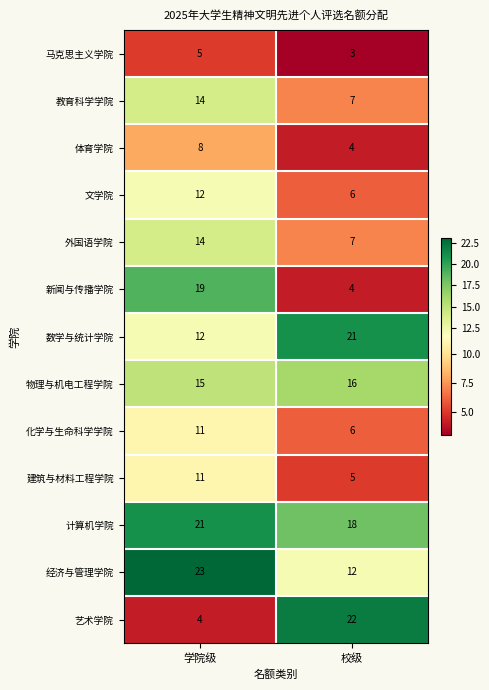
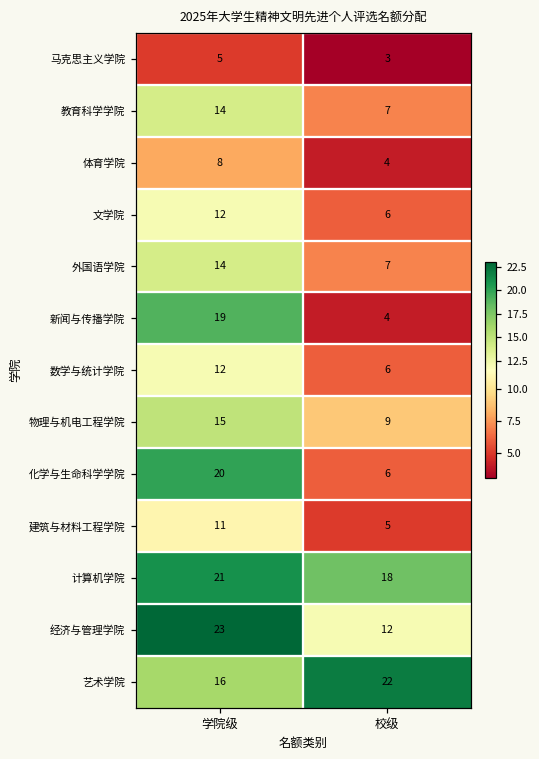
数学与统计学院, 校级: 21 -> 6
物理与机电工程学院, 校级: 16 -> 9
化学与生命科学学院, 学院级: 11 -> 20
艺术学院, 学院级: 4 -> 16
